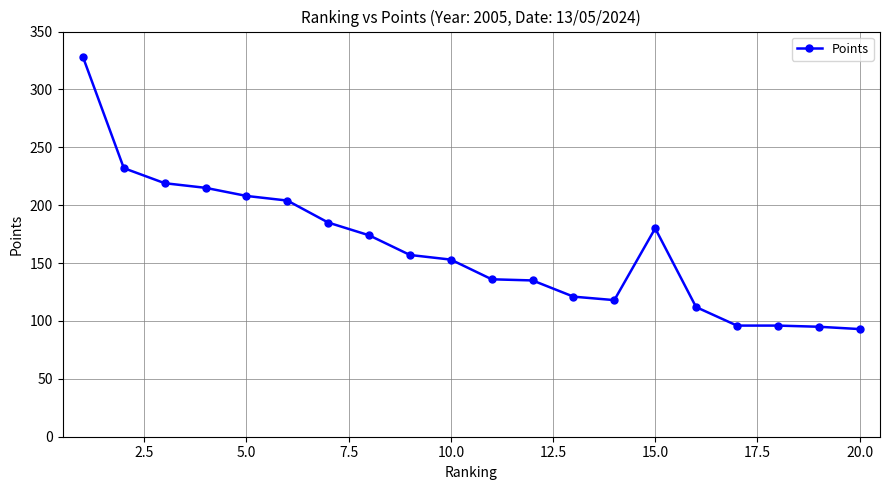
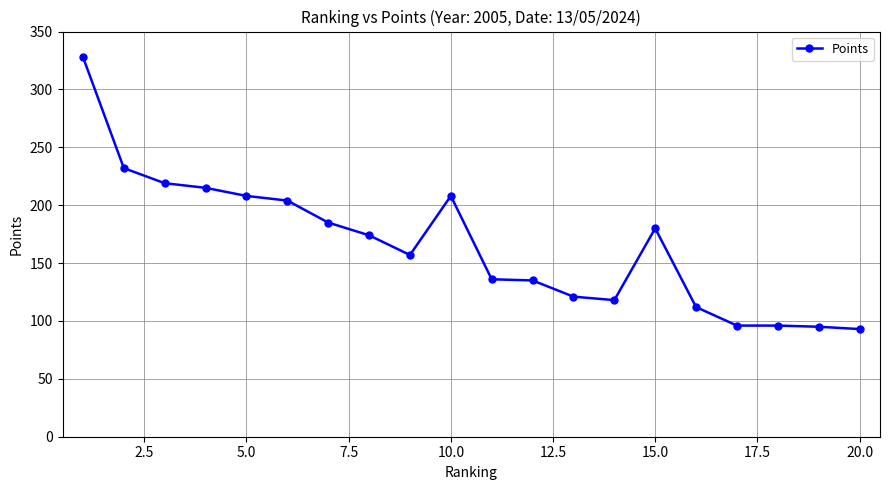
10.0: 153 -> 208
